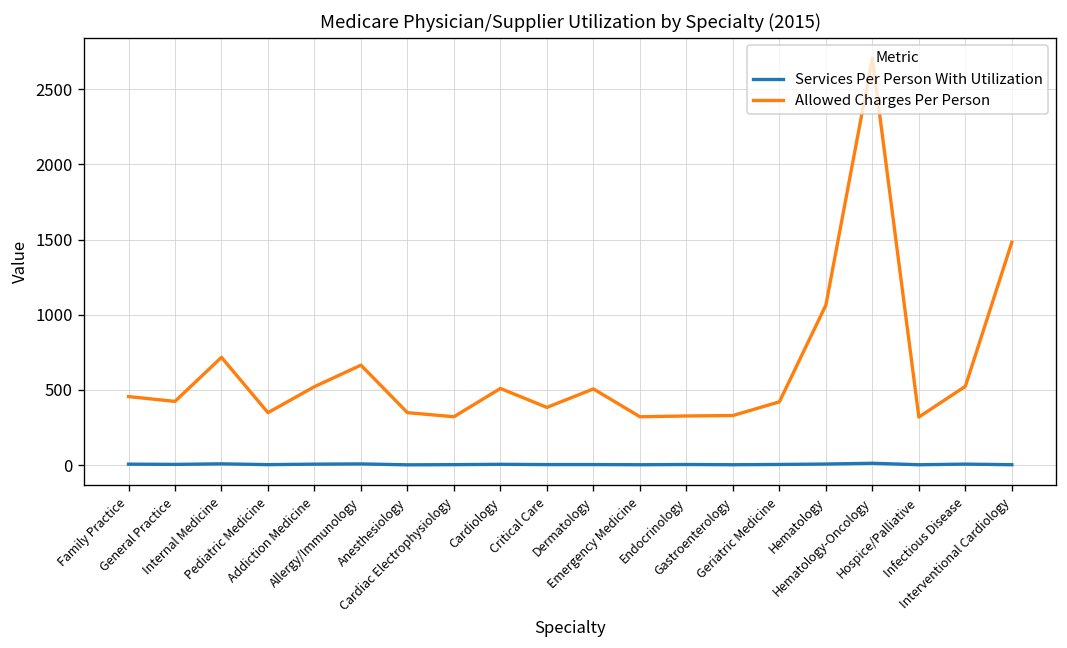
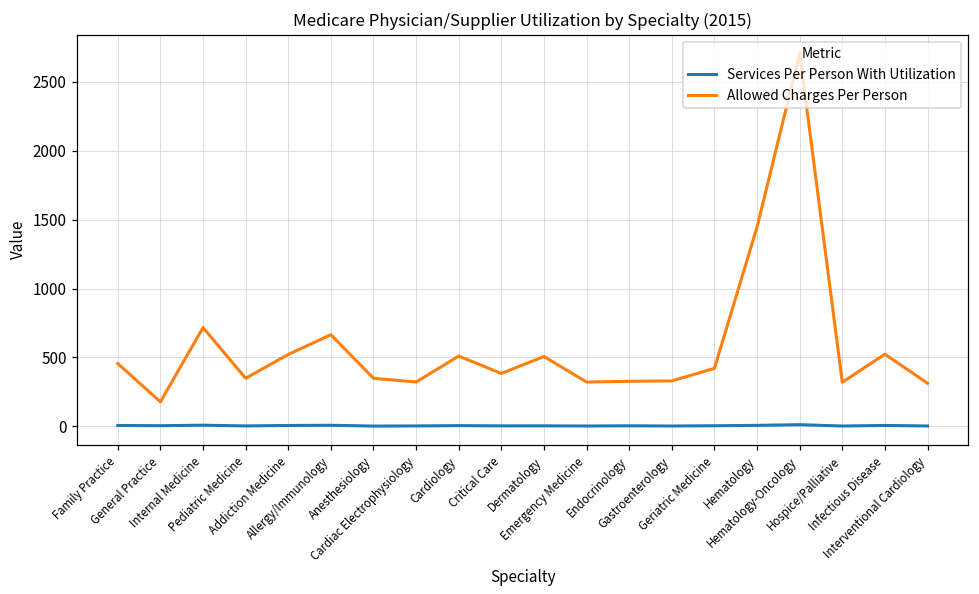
Allowed Charges Per Person, General Practice: 420 -> 180
Allowed Charges Per Person, Hematology: 1060 -> 1450
Allowed Charges Per Person, Interventional Cardiology: 1480 -> 310
